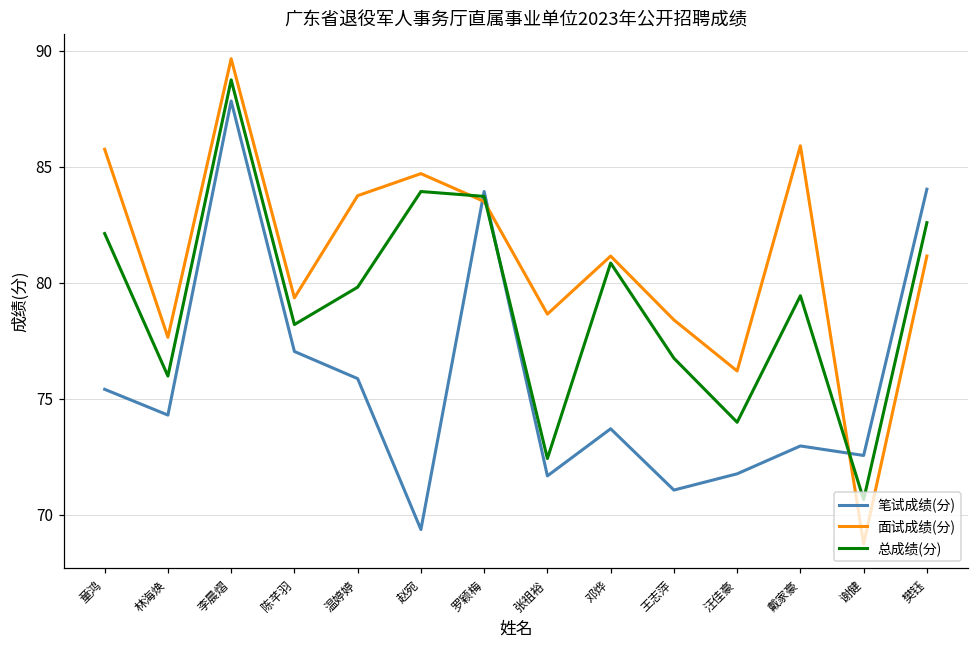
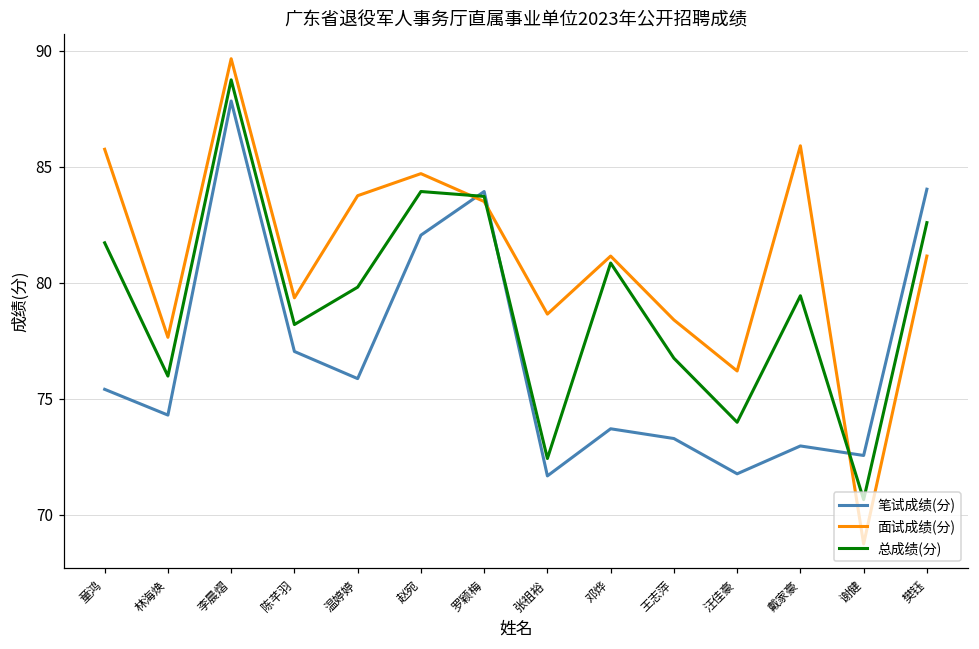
总成绩(分), 童鸿: 82.1 -> 81.7
笔试成绩(分), 赵宛: 69.4 -> 82.1
笔试成绩(分), 王志萍: 71.1 -> 73.3
